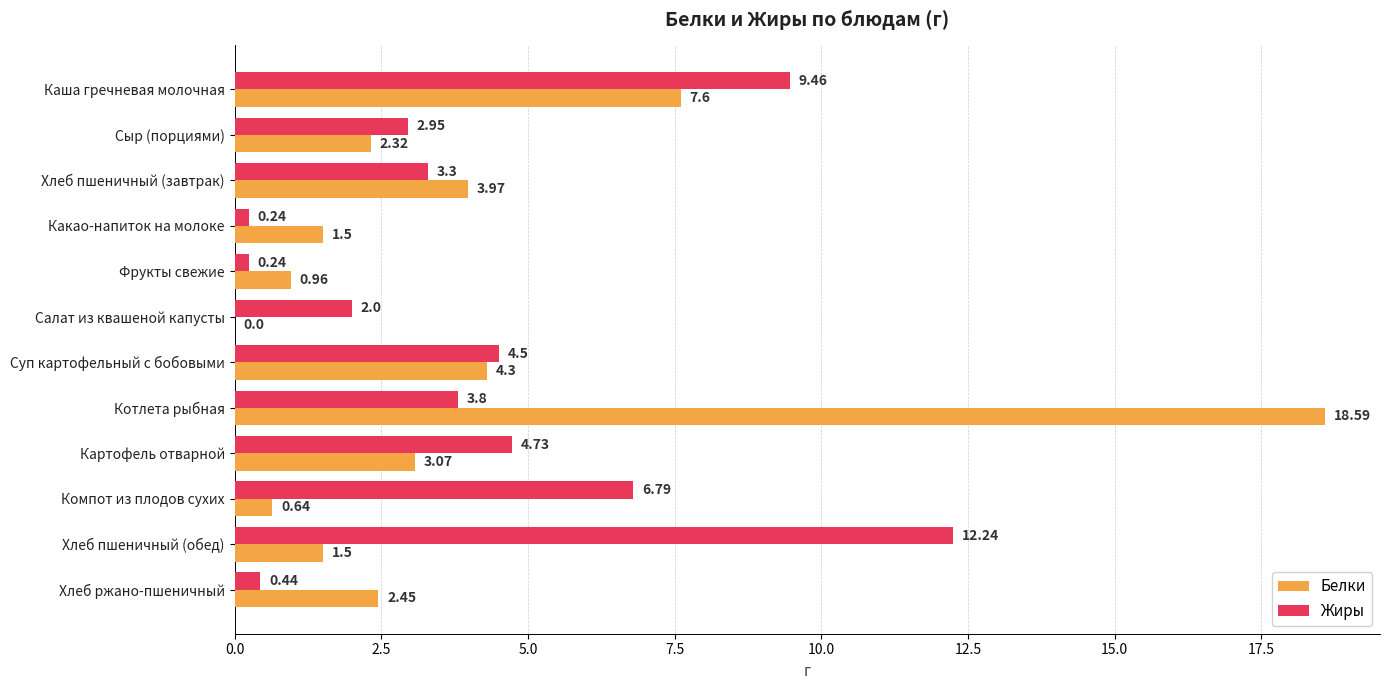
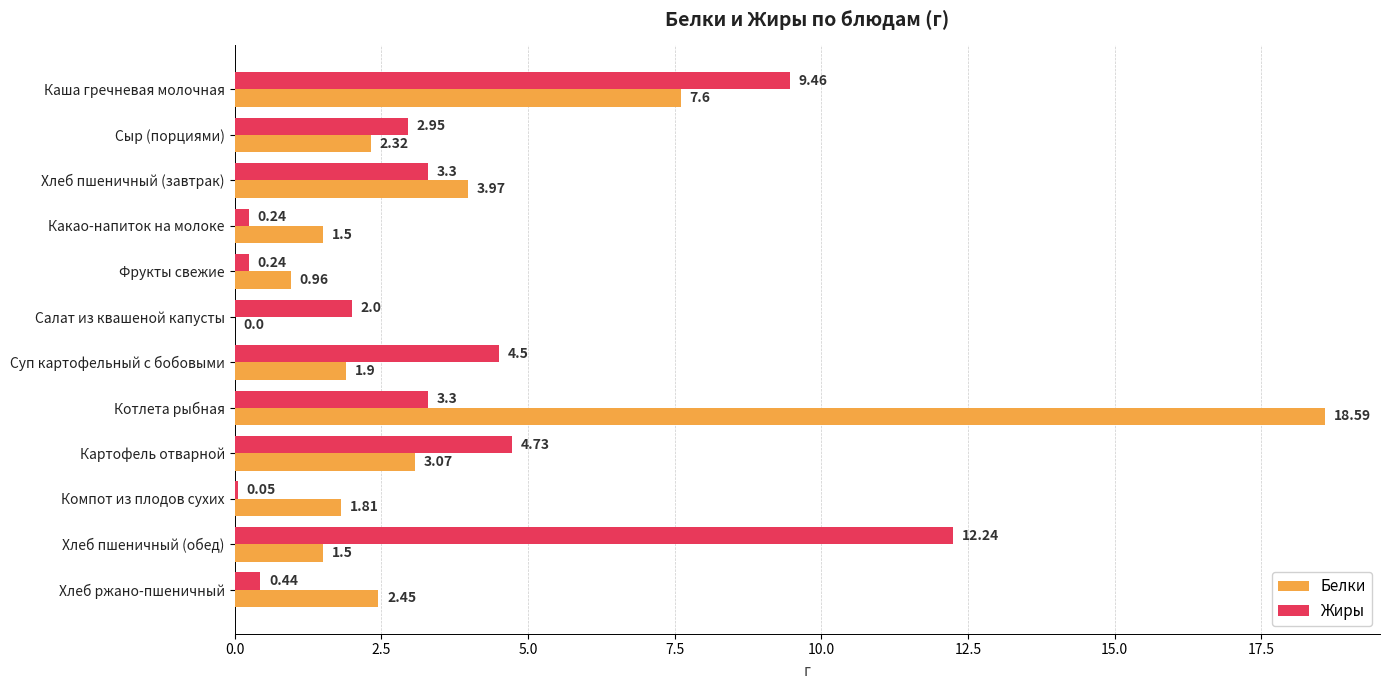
Белки, Суп картофельный с бобовыми: 4.3 -> 1.9
Жиры, Котлета рыбная: 3.8 -> 3.3
Жиры, Компот из плодов сухих: 6.79 -> 0.05
Белки, Компот из плодов сухих: 0.64 -> 1.81
